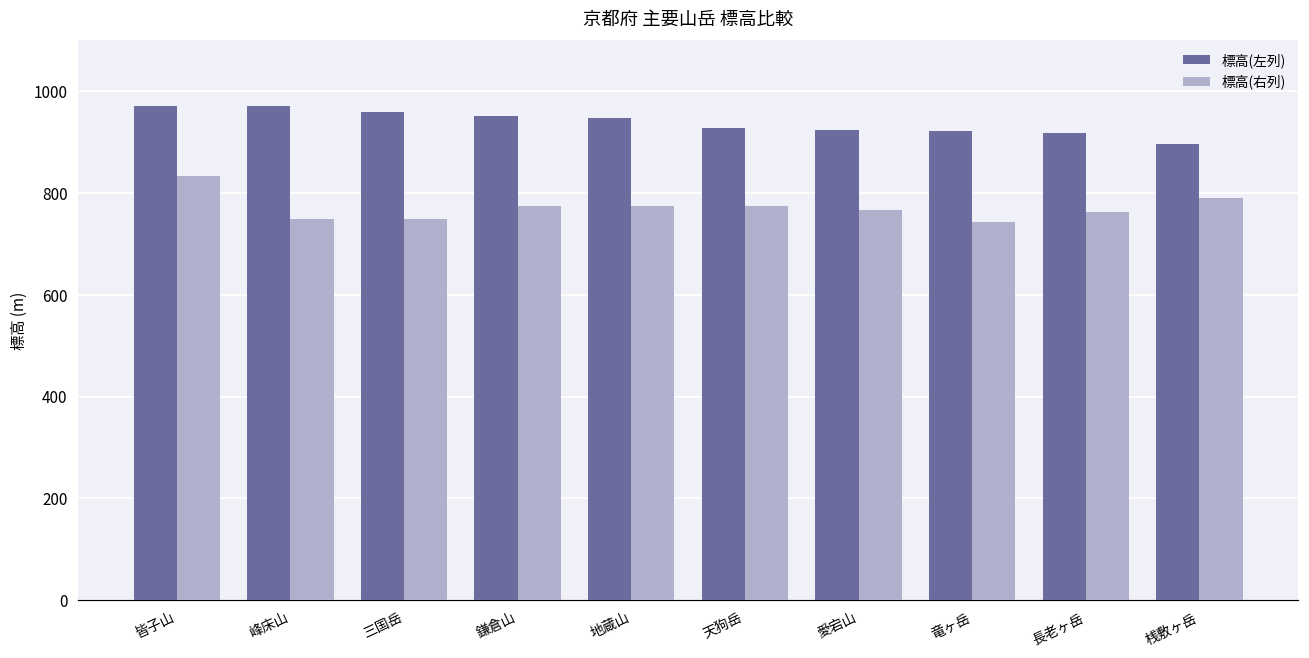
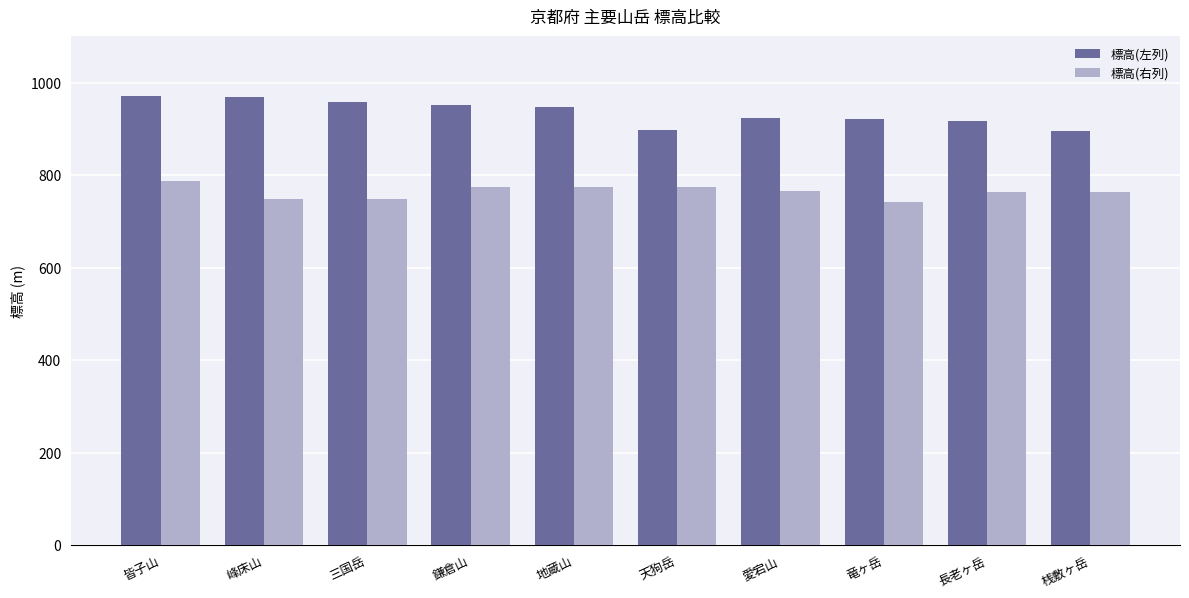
標高(右列), 皆子山: 830 -> 790
標高(左列), 天狗岳: 930 -> 900
標高(右列), 桟敷ヶ岳: 790 -> 760
